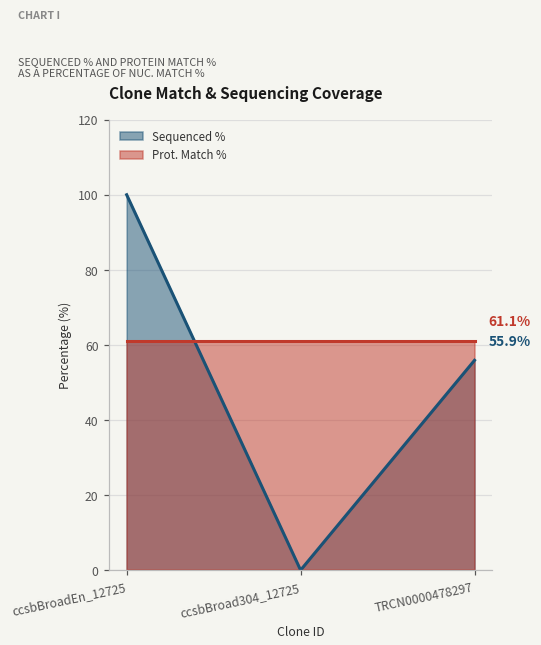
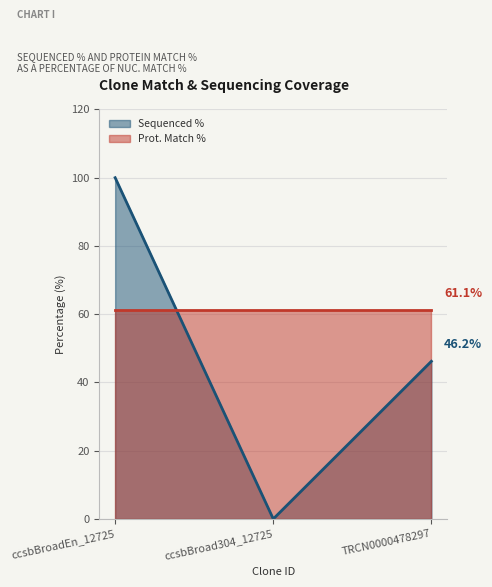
Sequenced %, TRCN0000478297: 55.9% -> 46.2%
